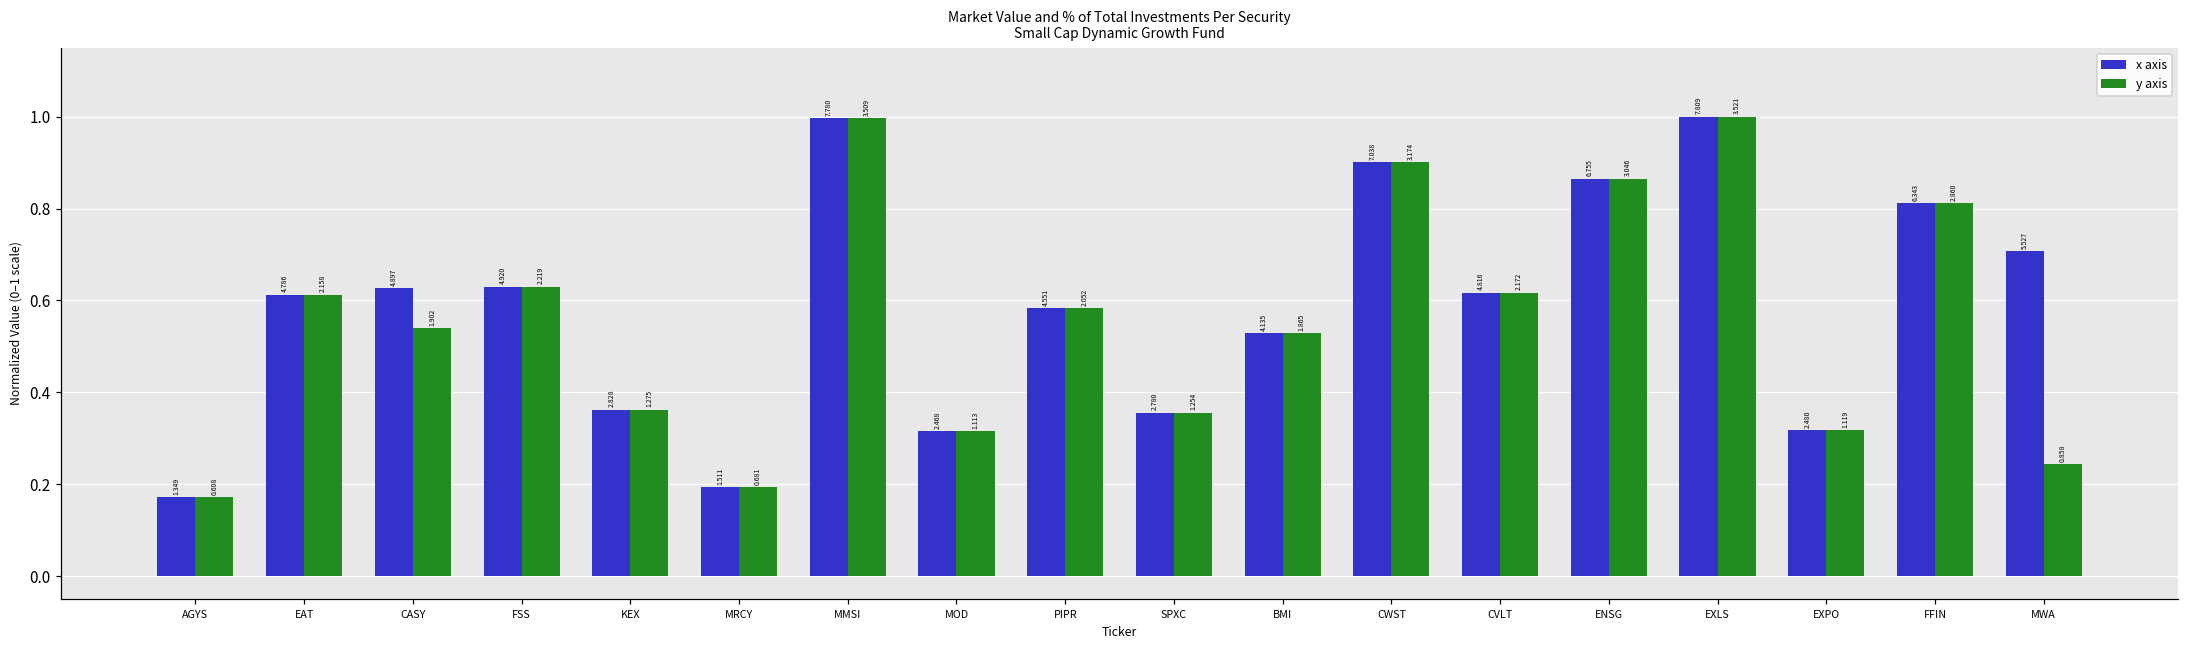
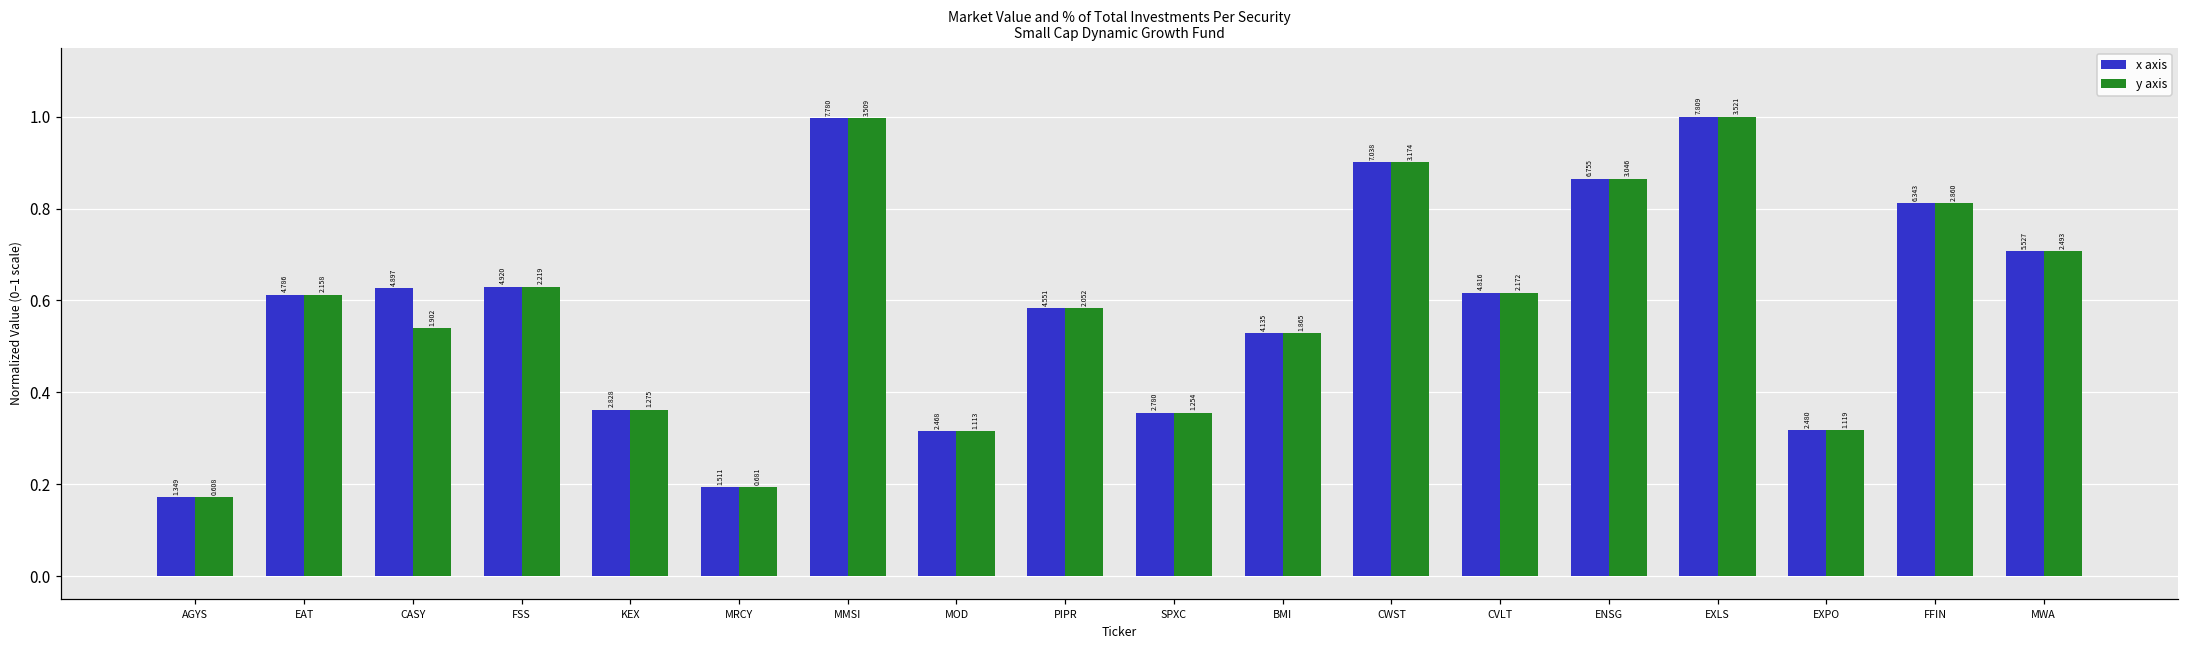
y axis, MWA: 0.858 -> 2.493
